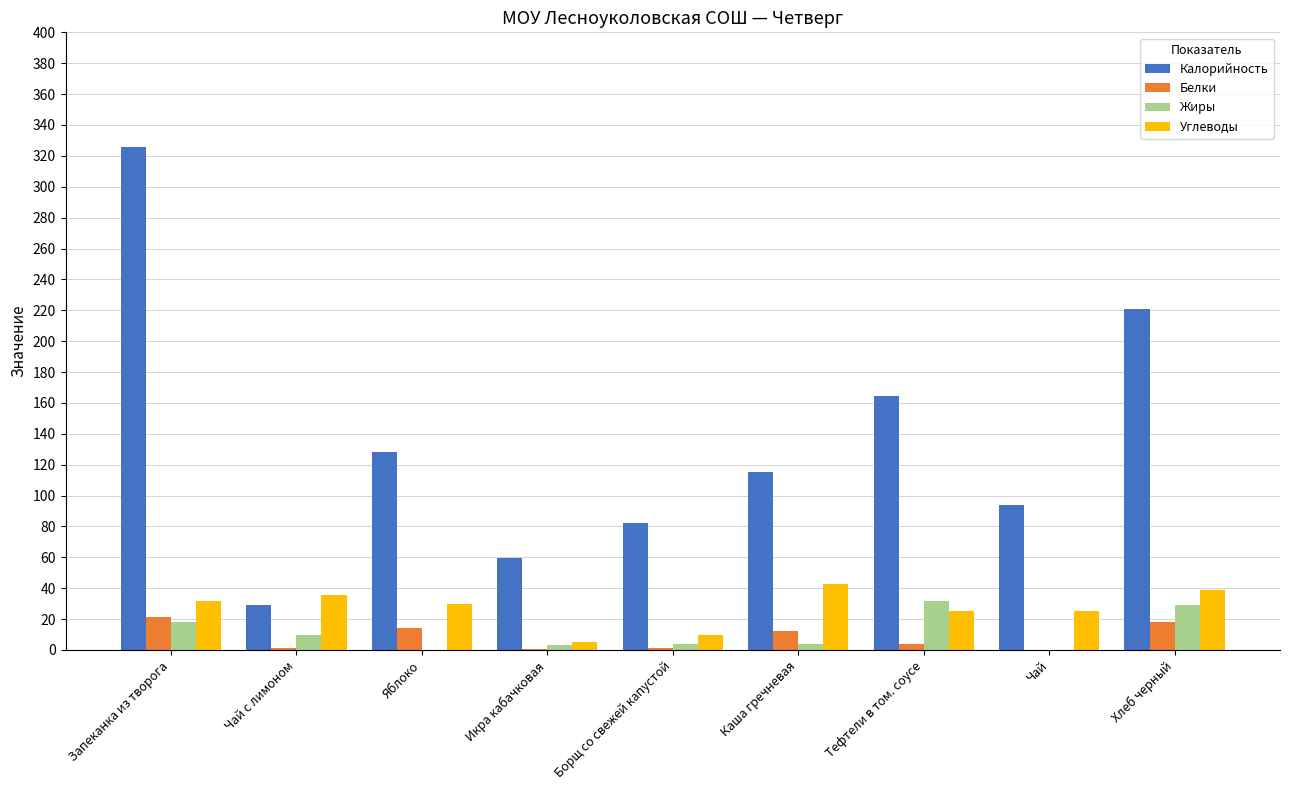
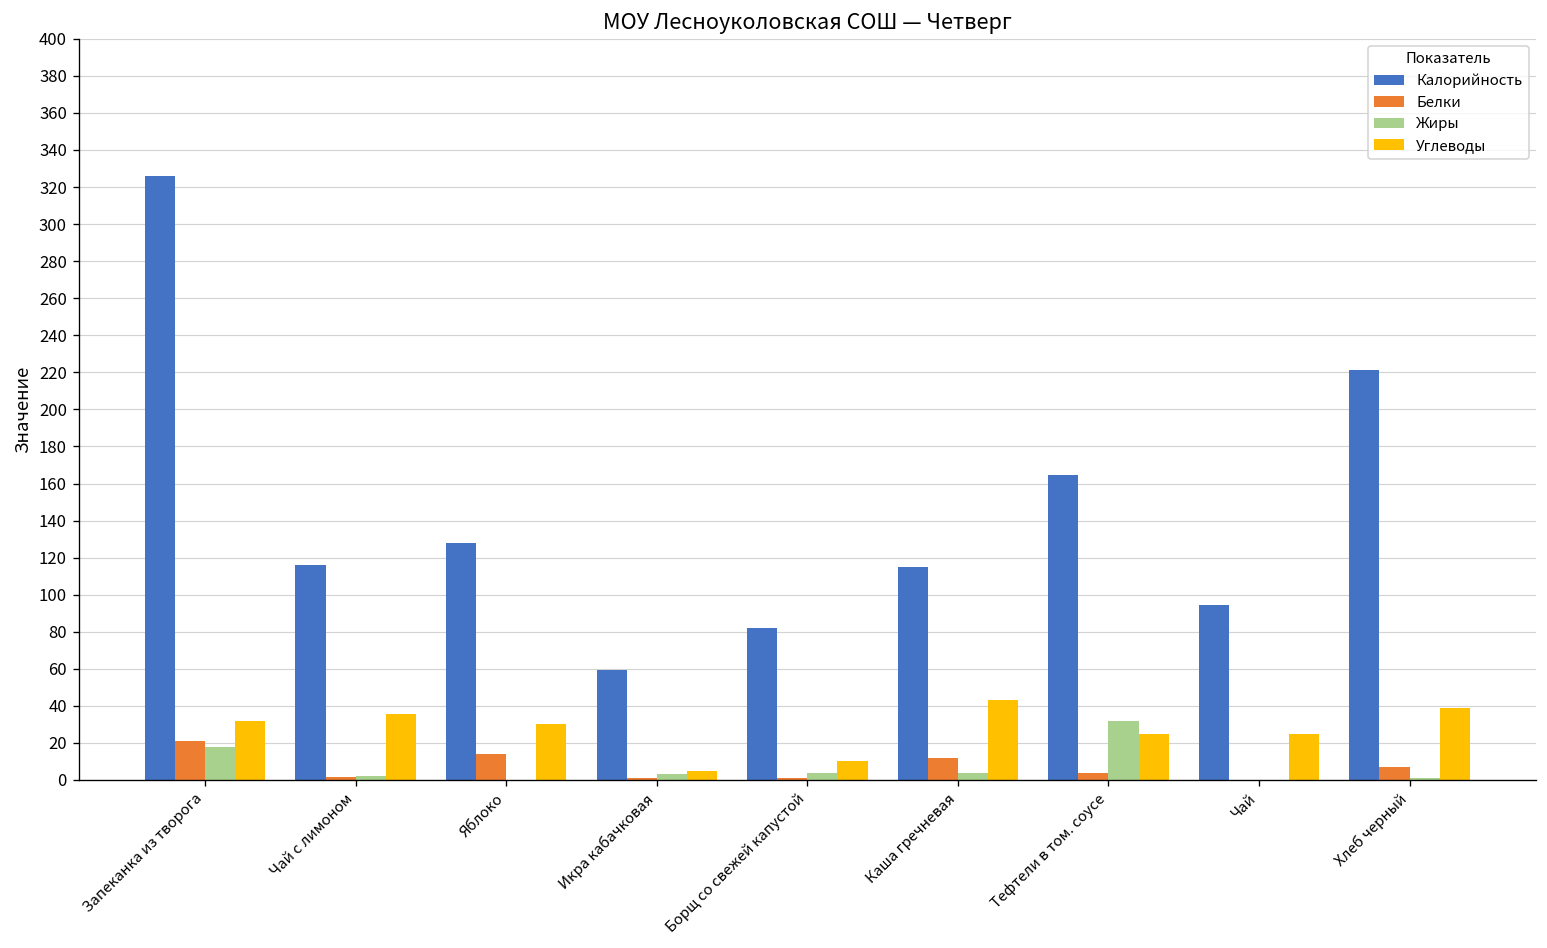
Калорийность, Чай с лимоном: 29 -> 116
Жиры, Чай с лимоном: 10 -> 2
Белки, Хлеб черный: 18 -> 7
Жиры, Хлеб черный: 29 -> 1
